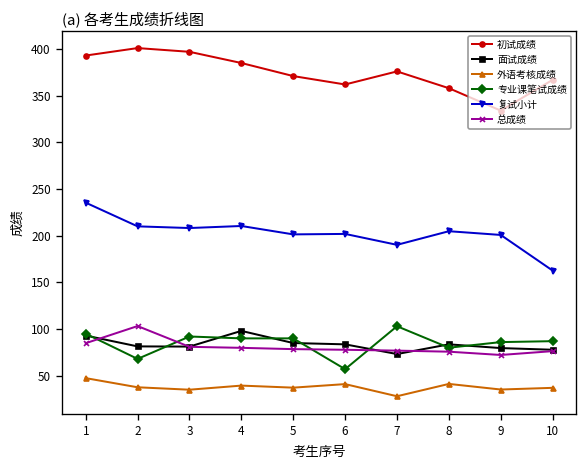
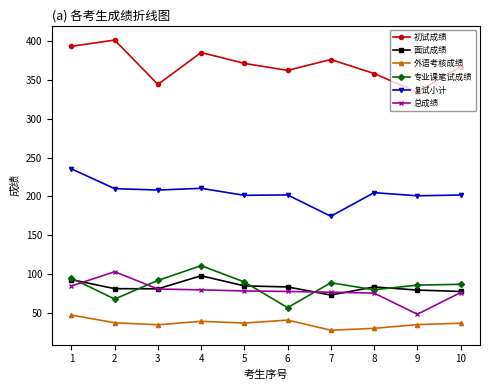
初试成绩, 3: 400 -> 340
专业课笔试成绩, 4: 90 -> 110
专业课笔试成绩, 7: 100 -> 90
复试小计, 7: 190 -> 170
外语考核成绩, 8: 40 -> 30
总成绩, 9: 70 -> 50
复试小计, 10: 160 -> 200
